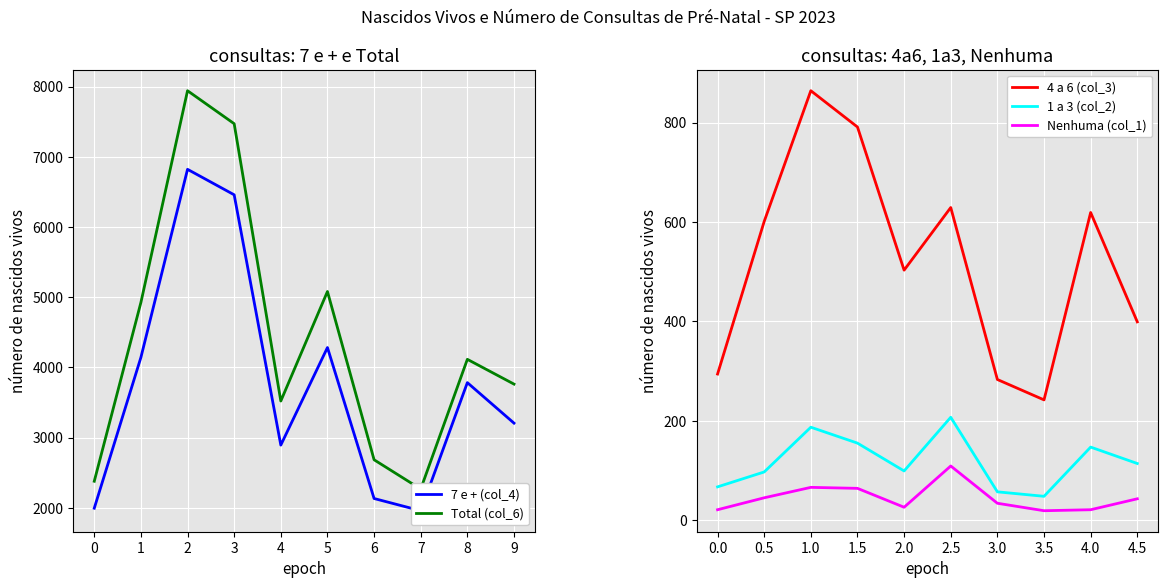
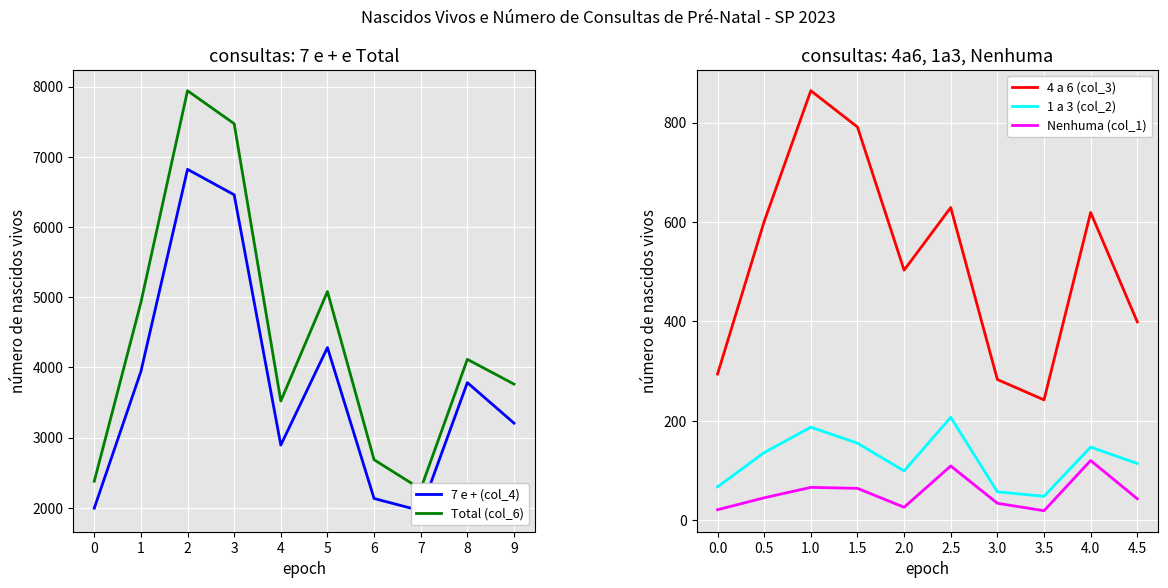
consultas: 7 e + e Total, 7 e + (col_4), 1: 4100 -> 3900
consultas: 4a6, 1a3, Nenhuma, 1 a 3 (col_2), 0.5: 100 -> 140
consultas: 4a6, 1a3, Nenhuma, Nenhuma (col_1), 4.0: 20 -> 120
